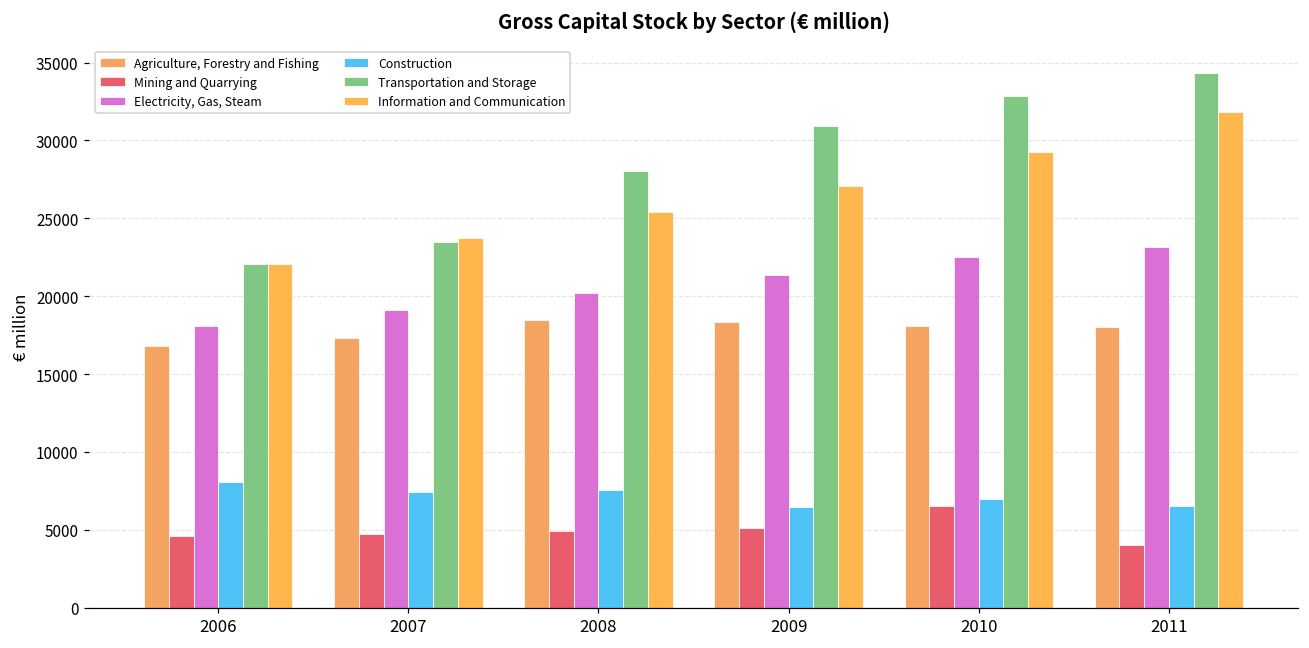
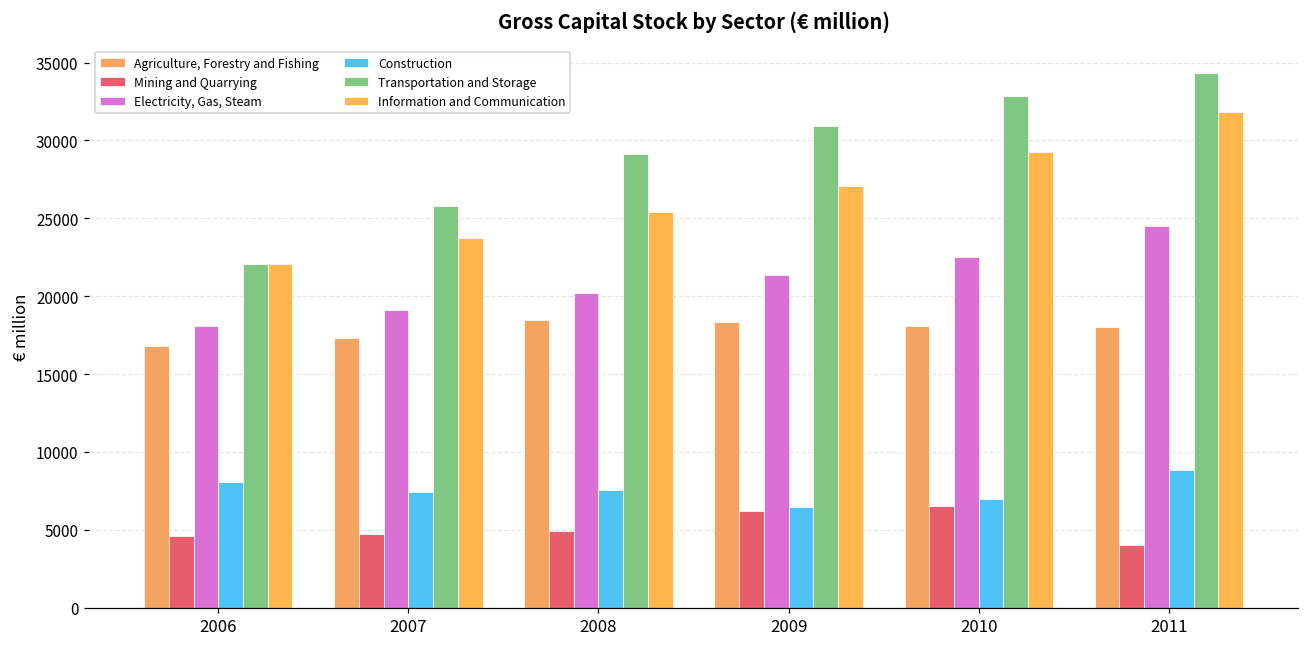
Transportation and Storage, 2007: 23500 -> 25800
Transportation and Storage, 2008: 28100 -> 29100
Mining and Quarrying, 2009: 5100 -> 6200
Electricity, Gas, Steam, 2011: 23200 -> 24500
Construction, 2011: 6500 -> 8900
